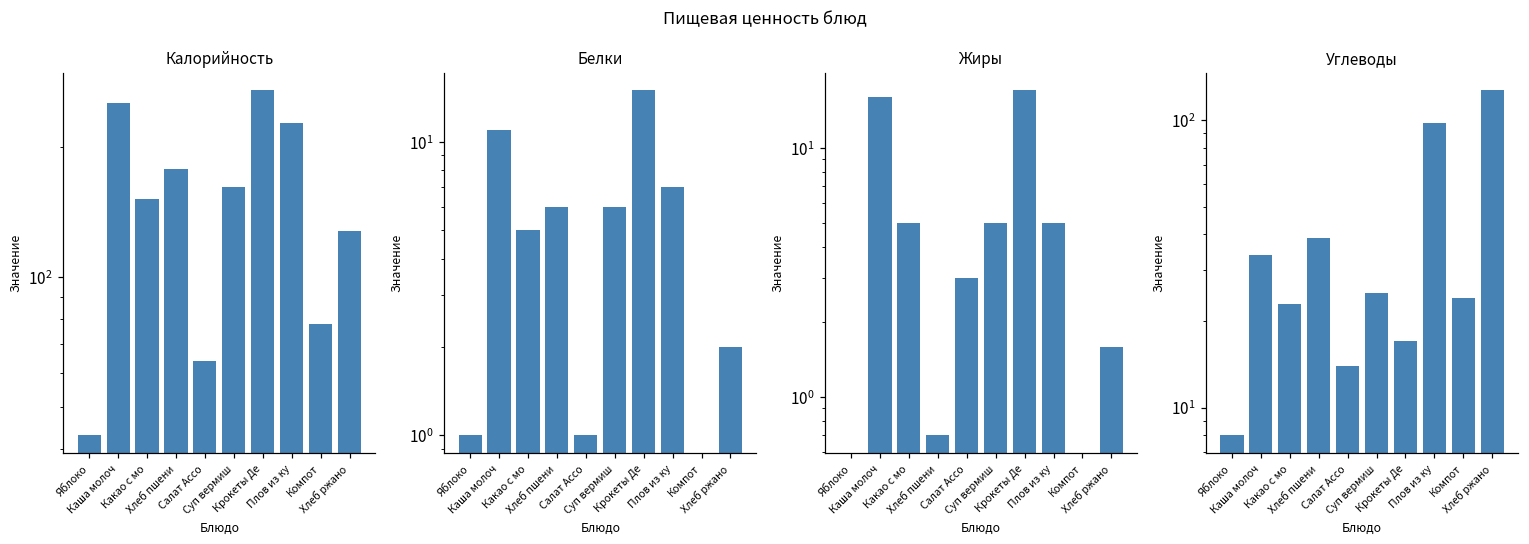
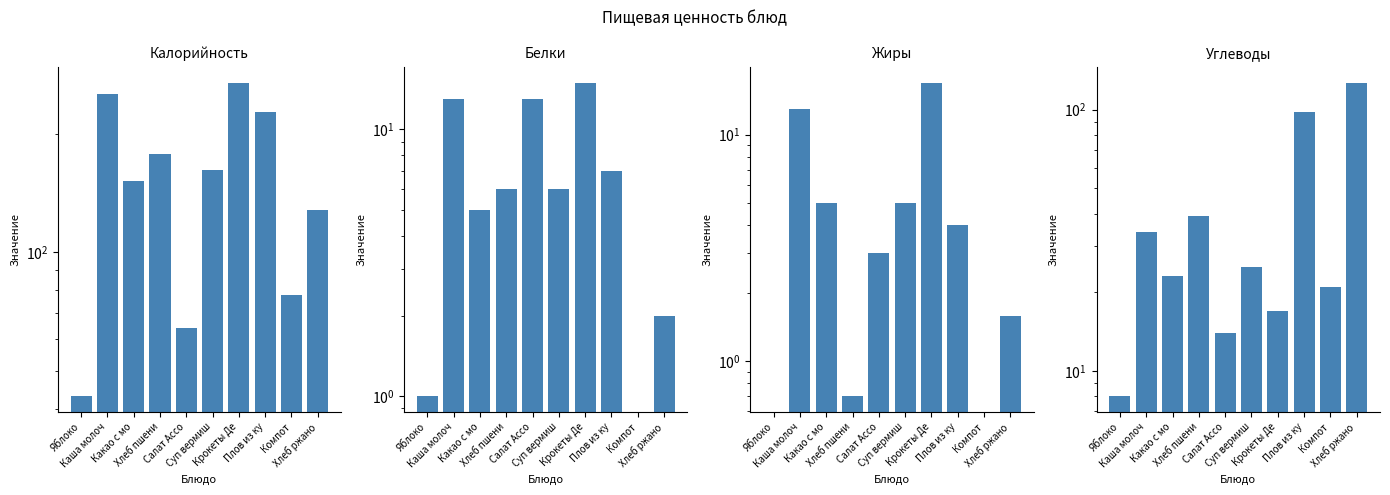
Белки, Каша молоч: 11 -> 13
Белки, Салат Ассо: 1 -> 13
Жиры, Каша молоч: 16 -> 13
Жиры, Плов из ку: 5 -> 4
Углеводы, Компот: 24 -> 21
